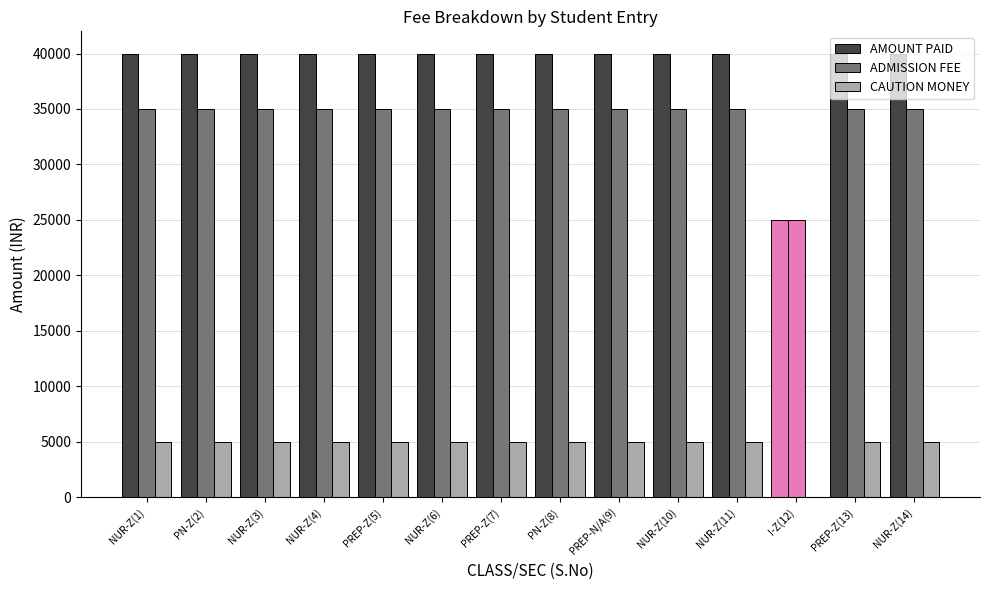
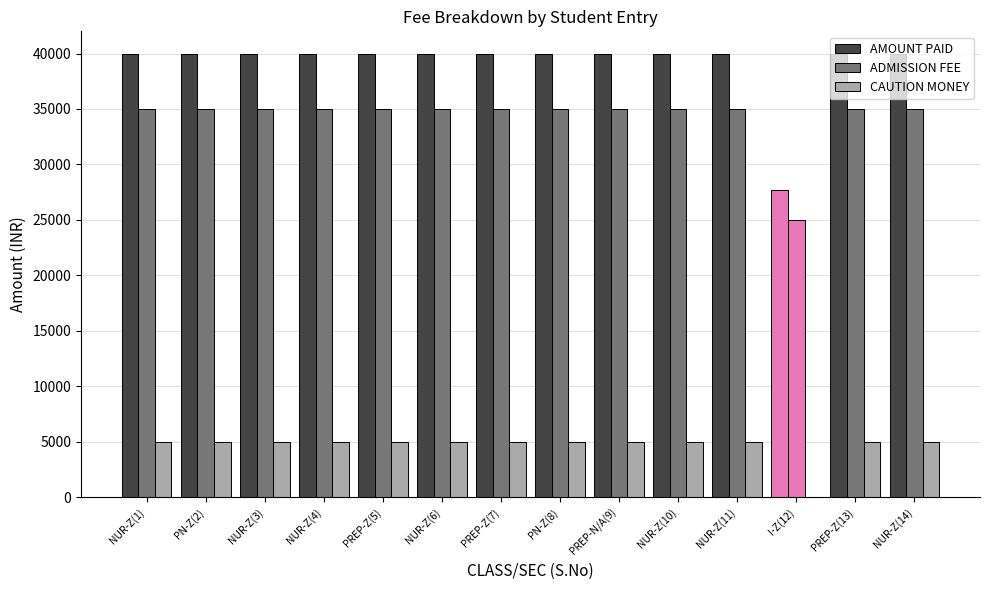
AMOUNT PAID, I-Z(12): 25000 -> 27700
